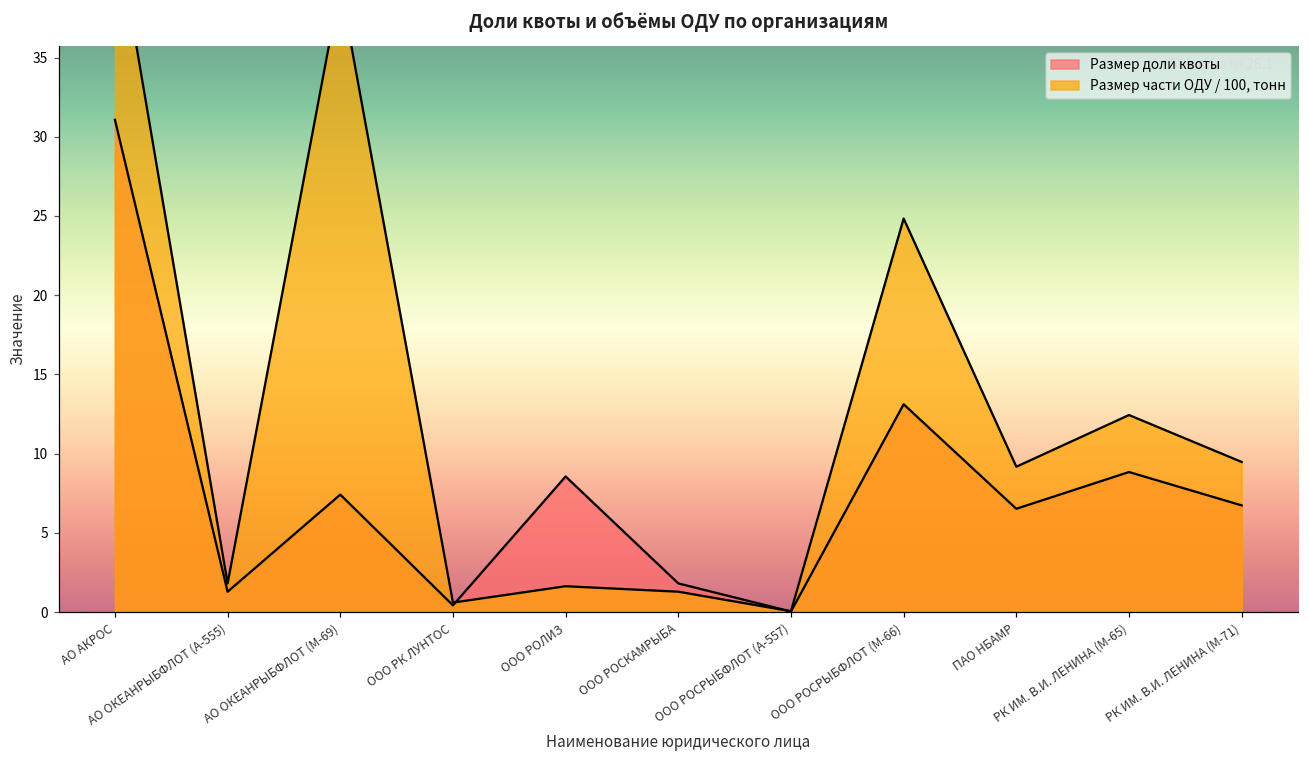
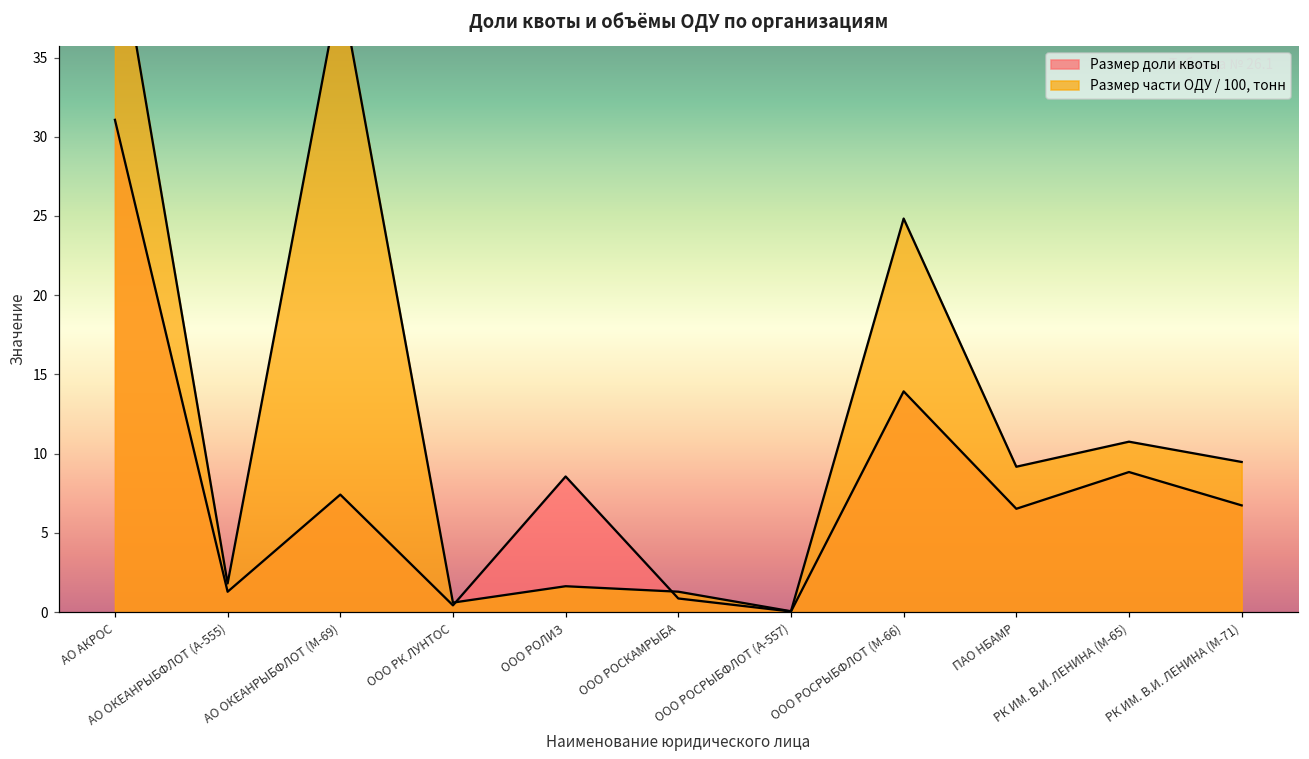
Размер доли квоты, ООО РОСКАМРЫБА: 1.8 -> 0.9
Размер доли квоты, ООО РОСРЫБФЛОТ (М-66): 13.1 -> 13.9
Размер части ОДУ / 100, тонн, РК ИМ. В.И. ЛЕНИНА (М-65): 12.4 -> 10.8
